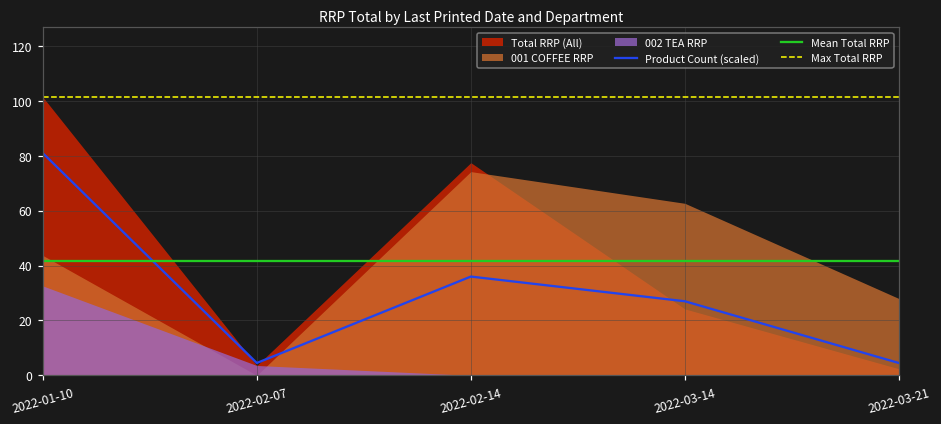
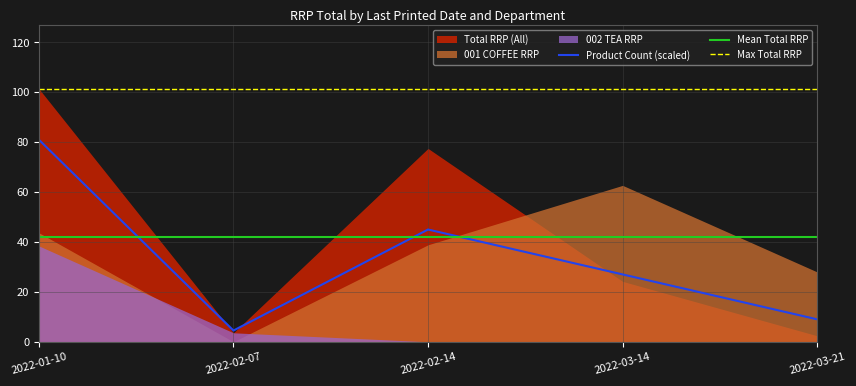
002 TEA RRP, 2022-01-10: 33 -> 38
Product Count (scaled), 2022-02-14: 36 -> 45
001 COFFEE RRP, 2022-02-14: 74 -> 39
Product Count (scaled), 2022-03-21: 5 -> 9
